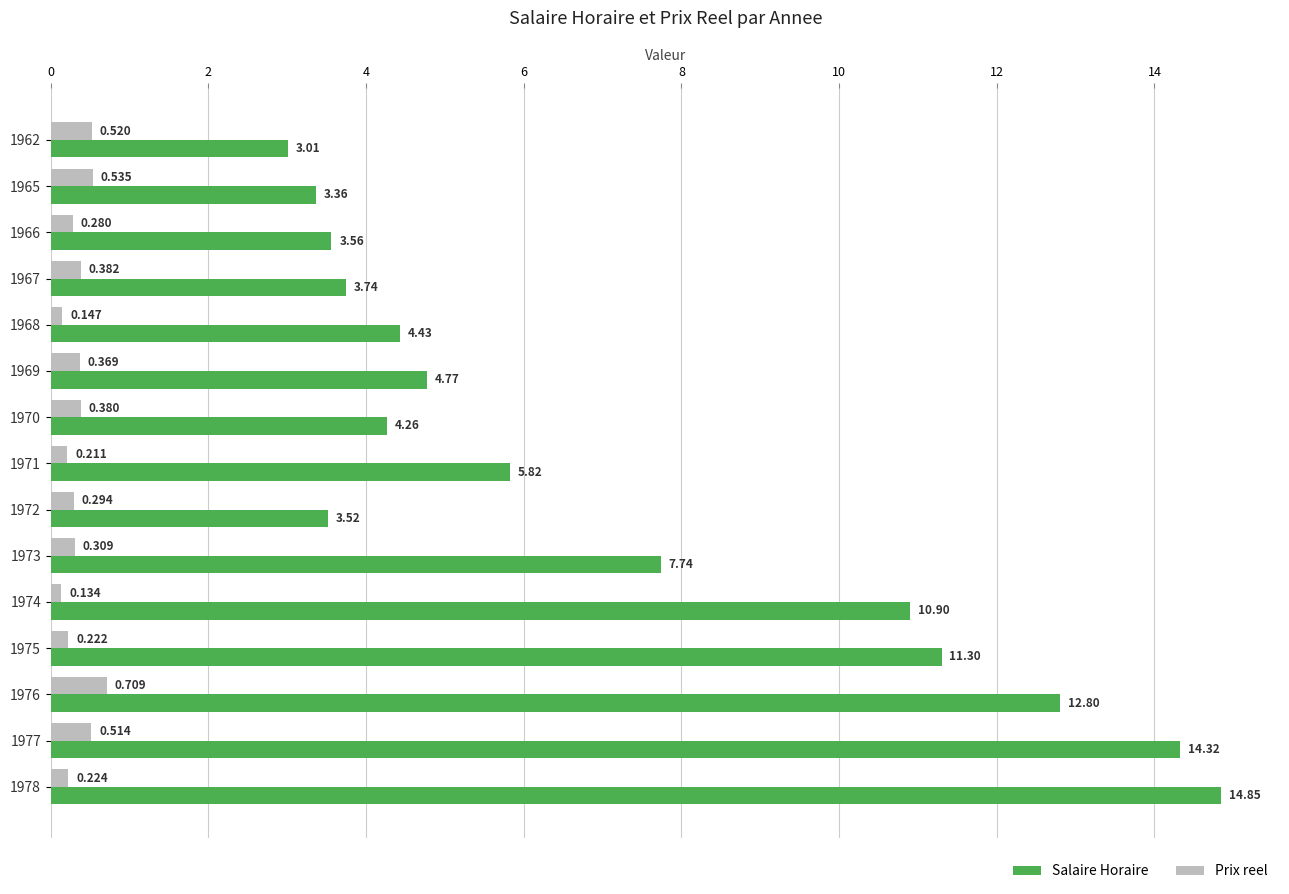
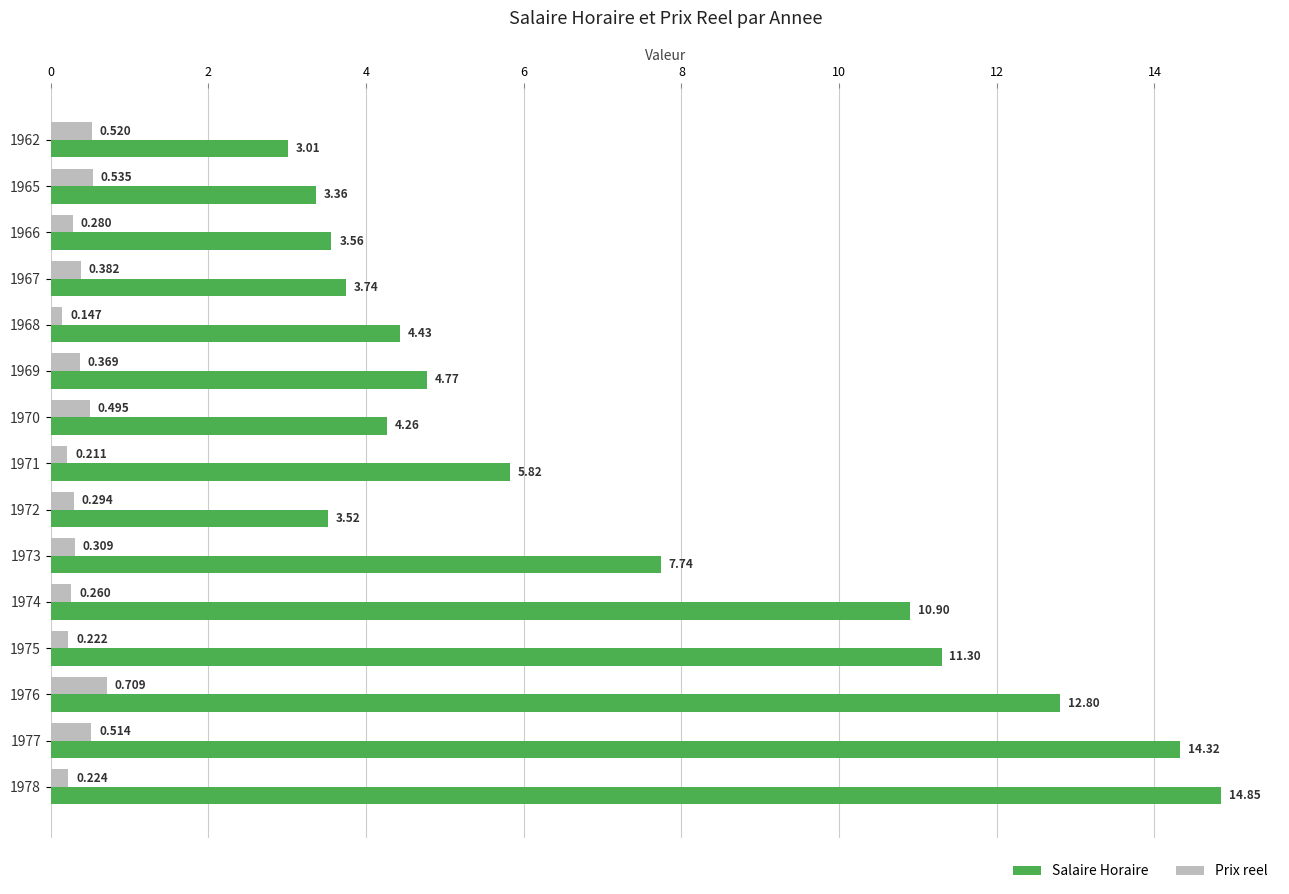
Prix reel, 1970: 0.380 -> 0.495
Prix reel, 1974: 0.134 -> 0.260
